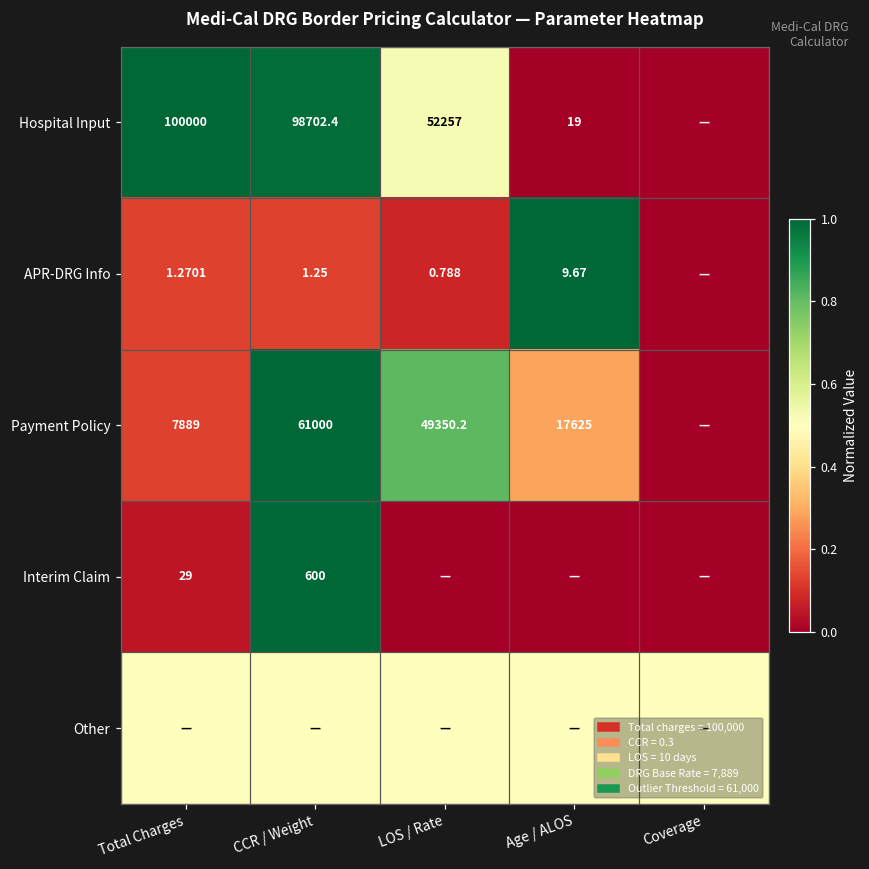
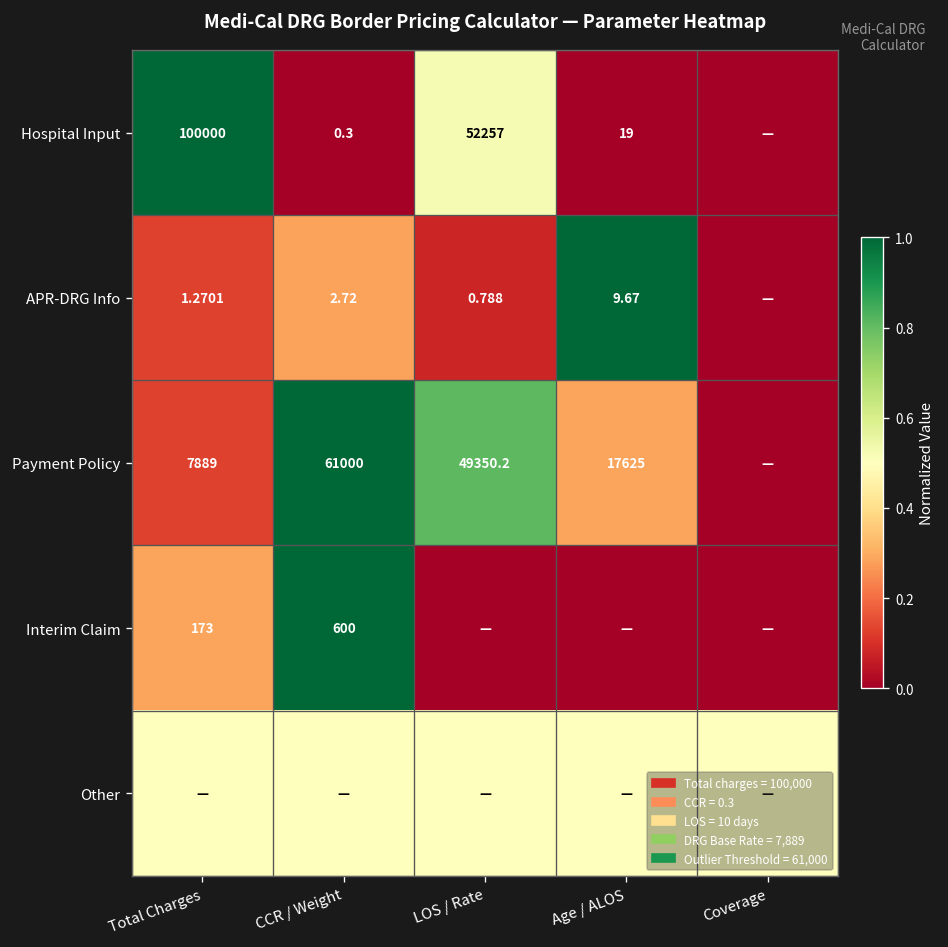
Hospital Input, CCR / Weight: 98702.4 -> 0.3
APR-DRG Info, CCR / Weight: 1.25 -> 2.72
Interim Claim, Total Charges: 29 -> 173
